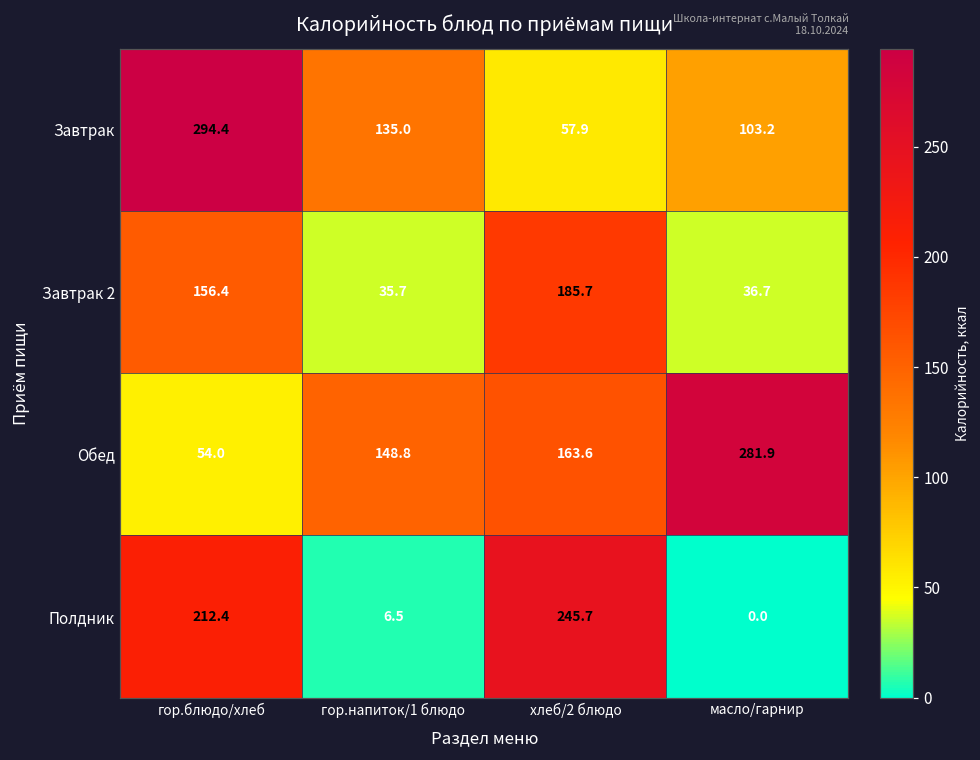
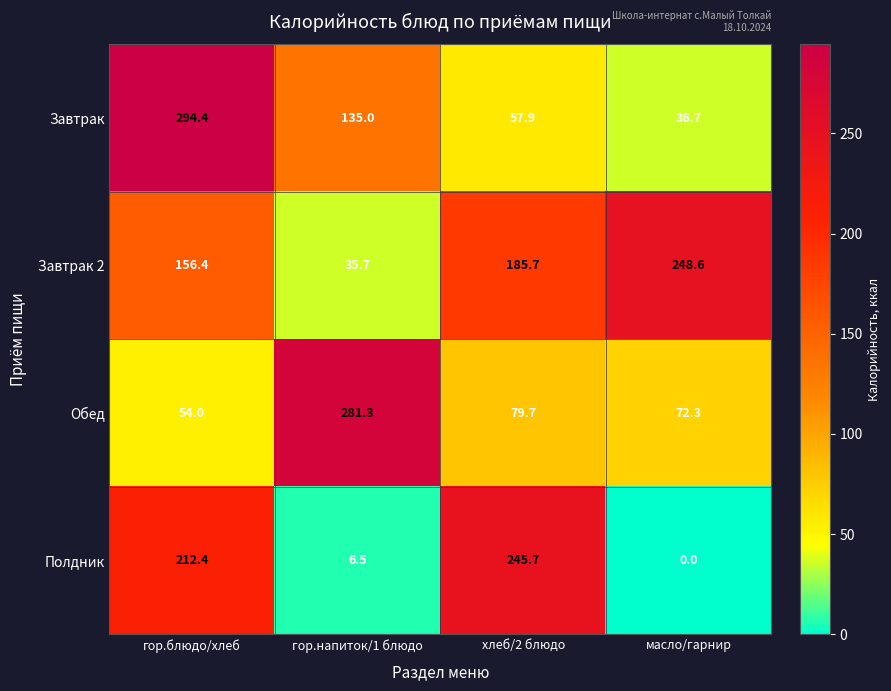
Завтрак, масло/гарнир: 103.2 -> 36.7
Завтрак 2, масло/гарнир: 36.7 -> 248.6
Обед, гор.напиток/1 блюдо: 148.8 -> 281.3
Обед, хлеб/2 блюдо: 163.6 -> 79.7
Обед, масло/гарнир: 281.9 -> 72.3
